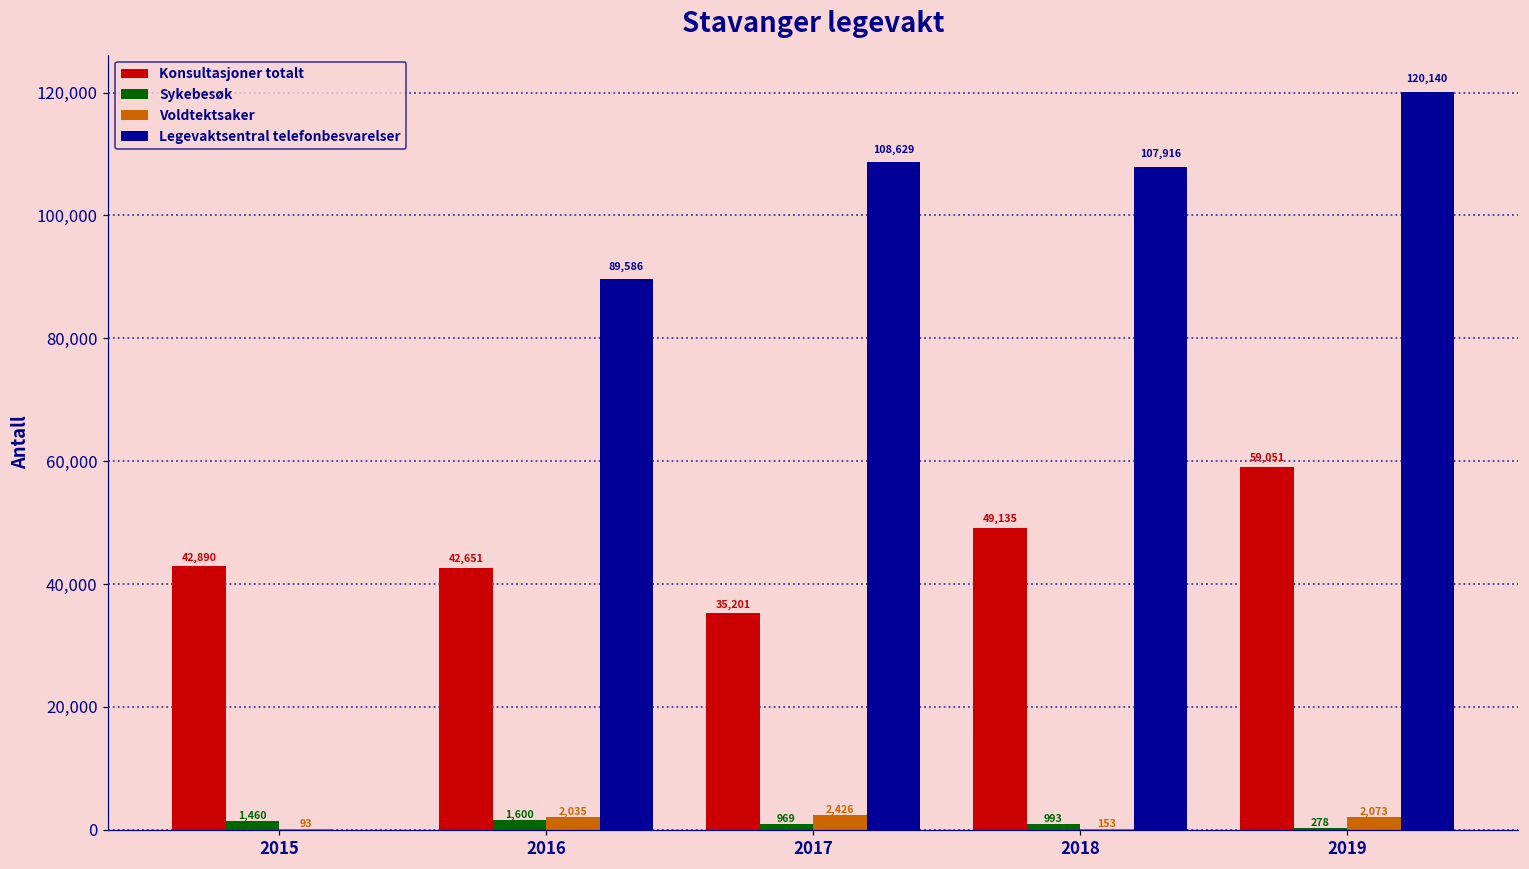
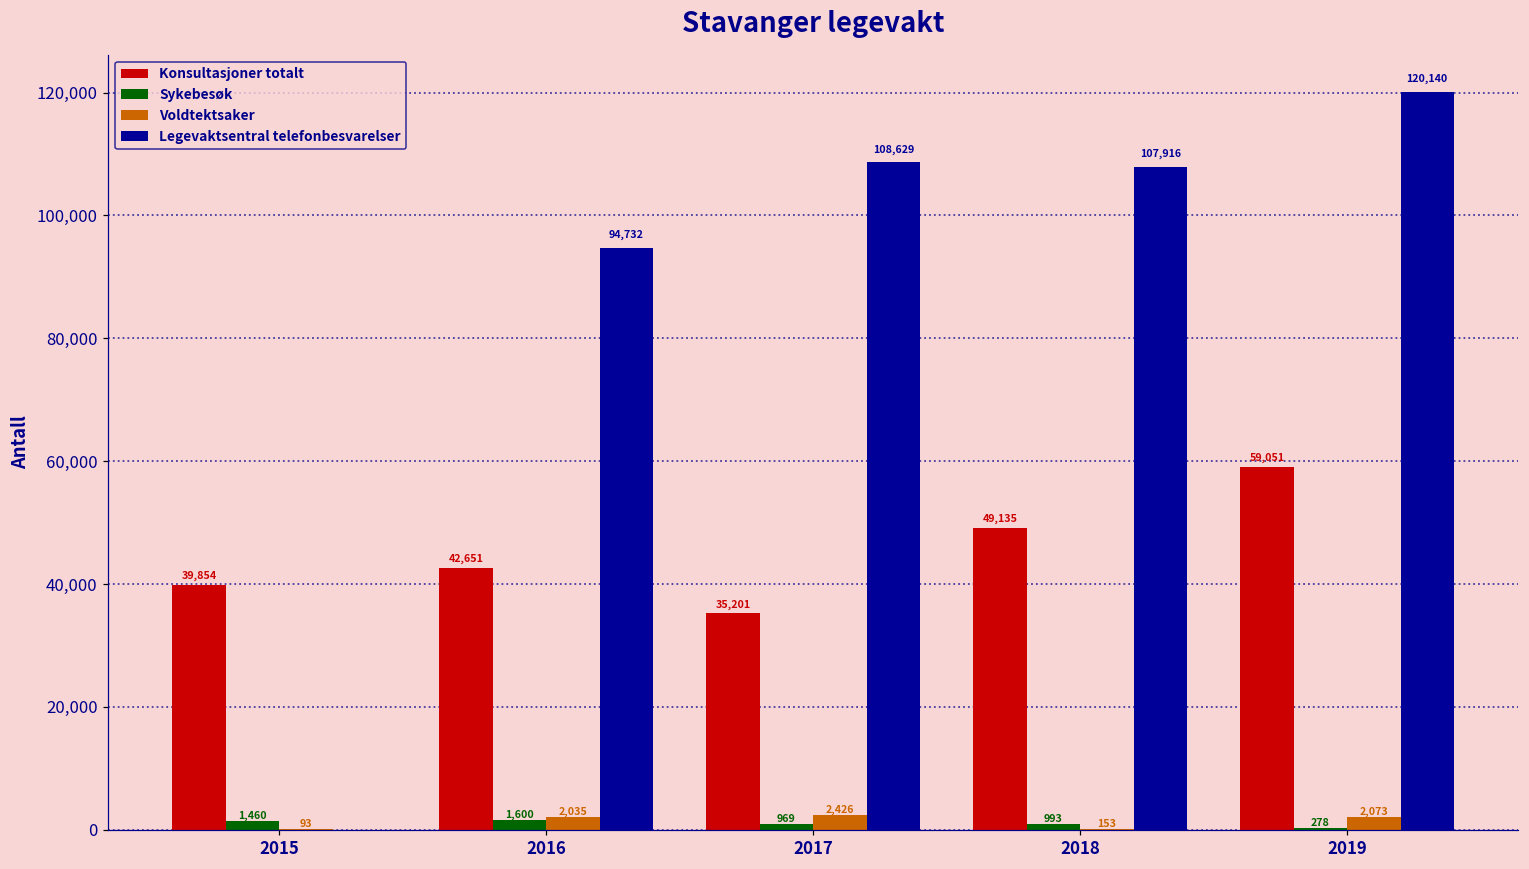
Konsultasjoner totalt, 2015: 42,890 -> 39,854
Legevaktsentral telefonbesvarelser, 2016: 89,586 -> 94,732
